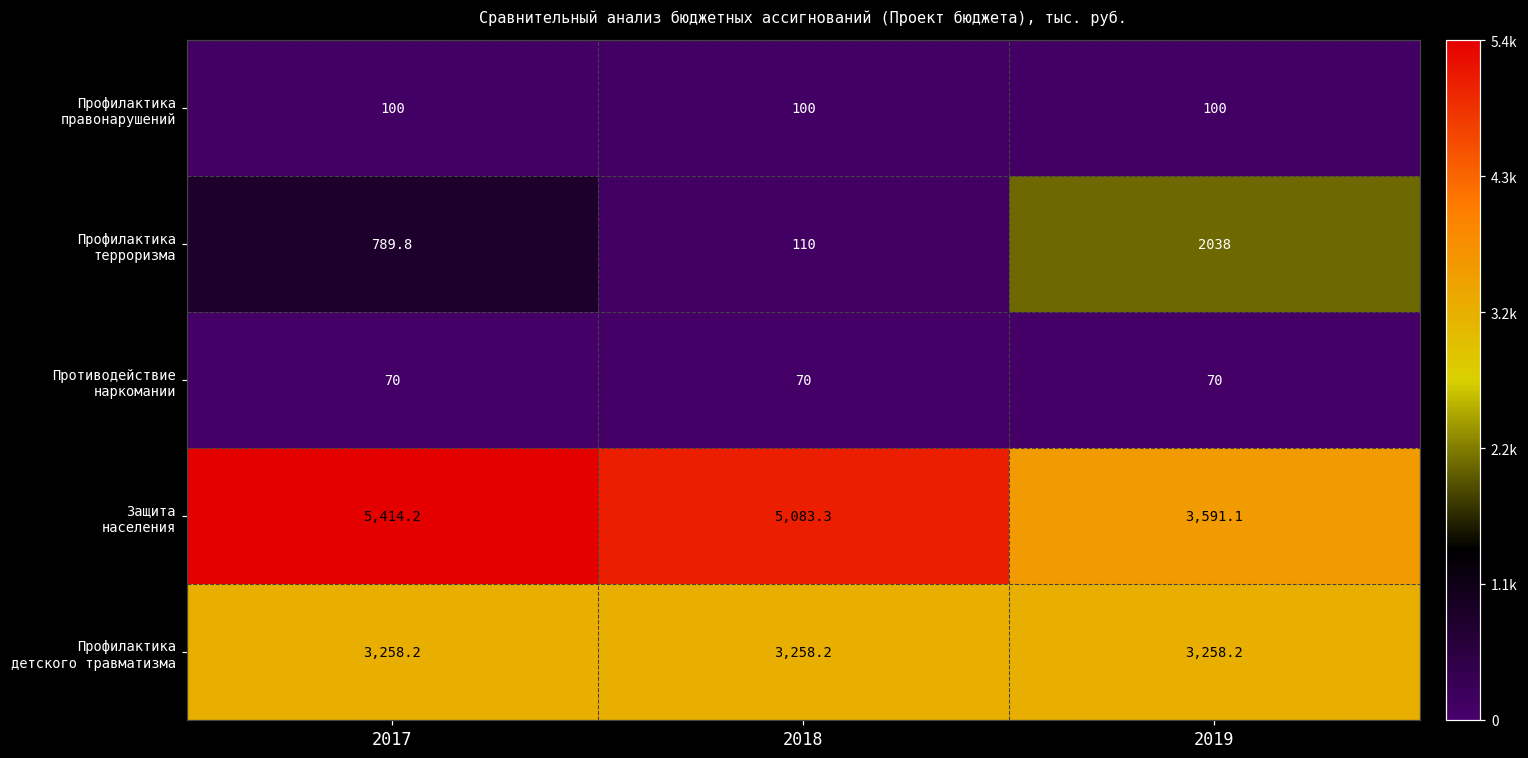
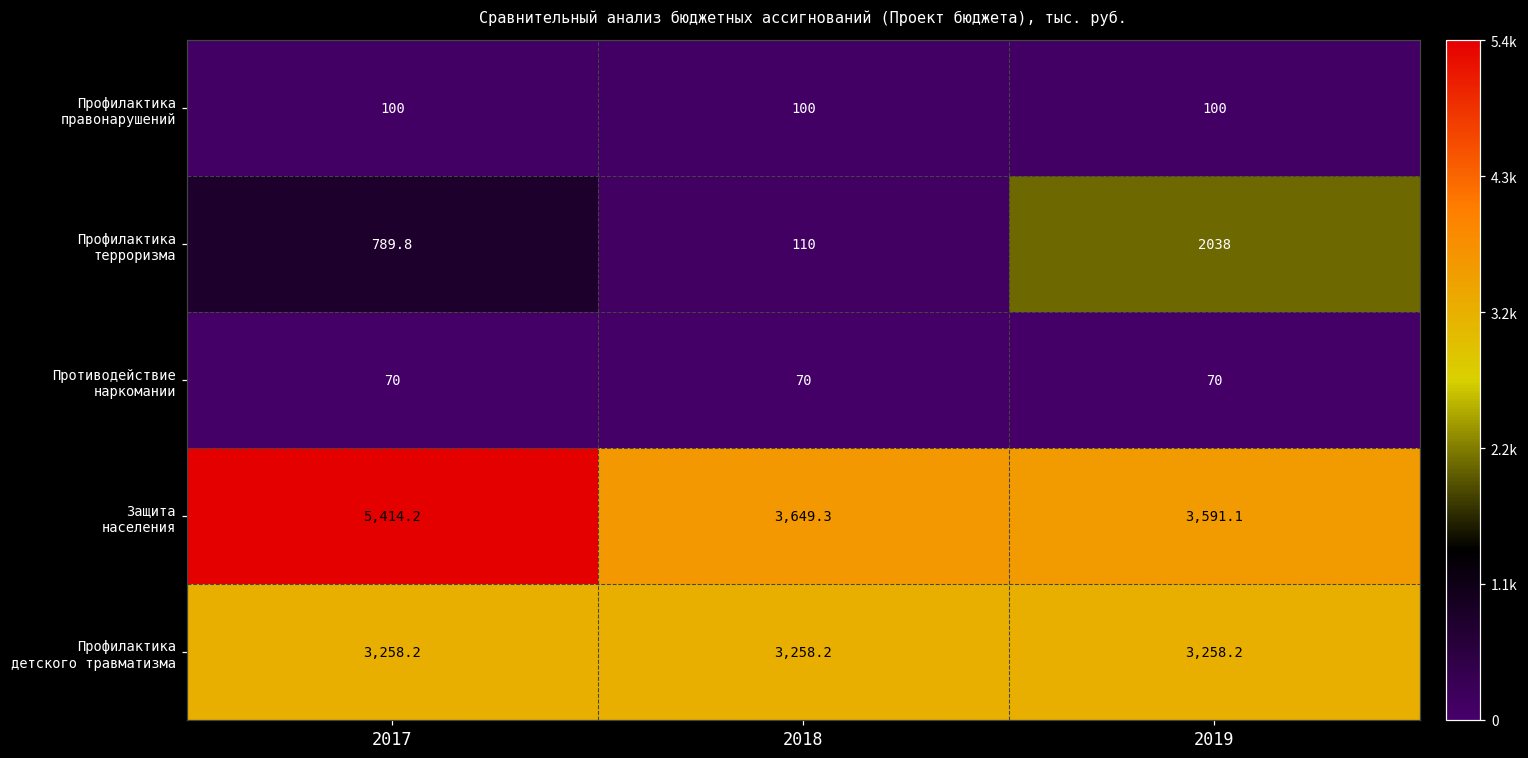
Защита населения, 2018: 5,083.3 -> 3,649.3
